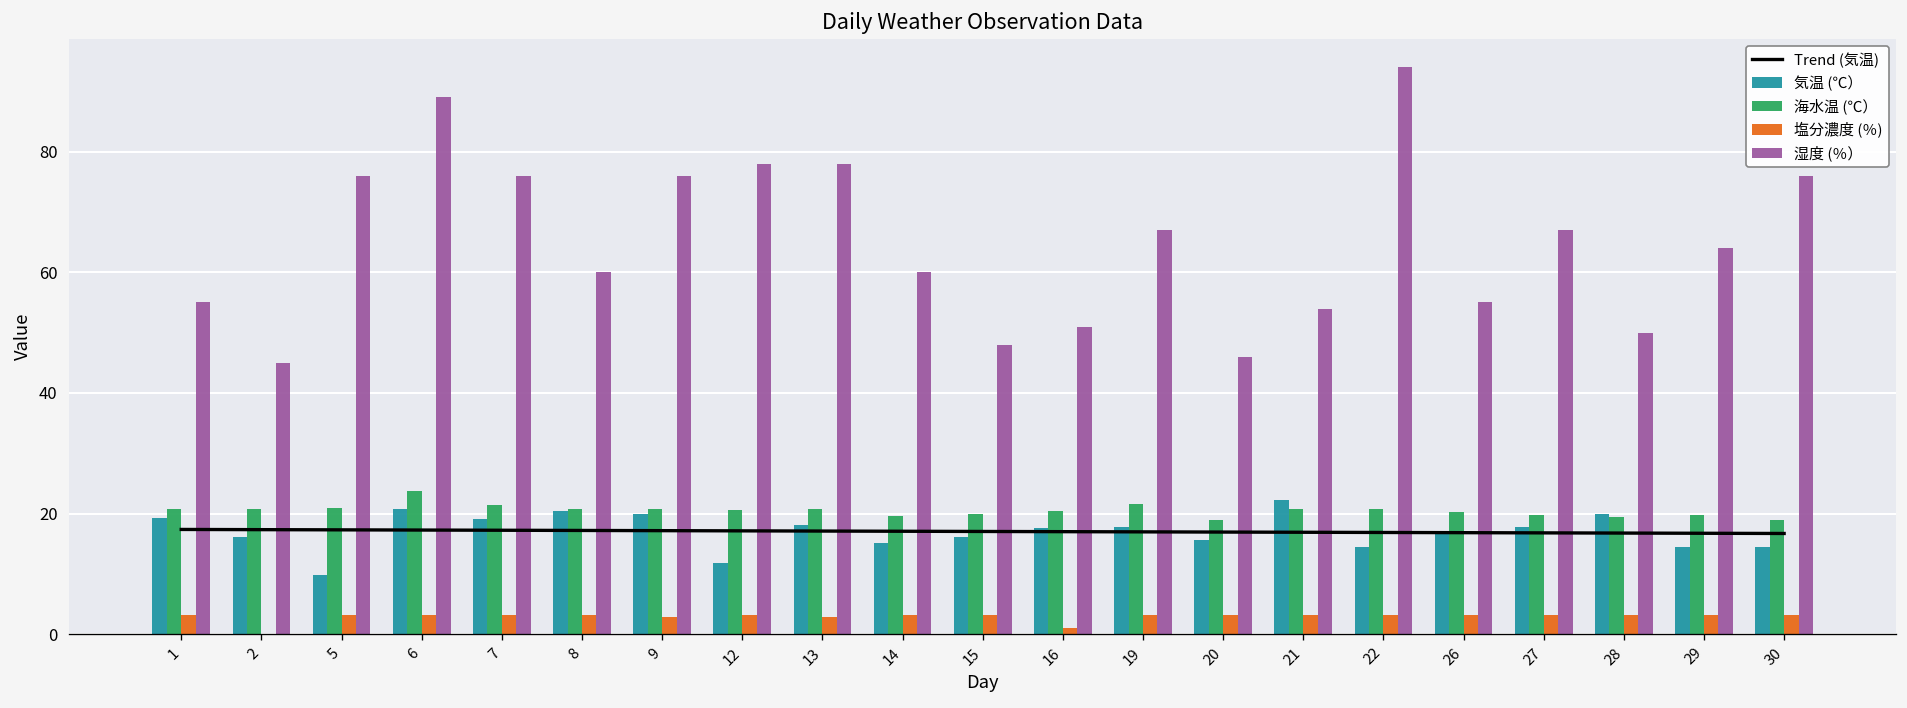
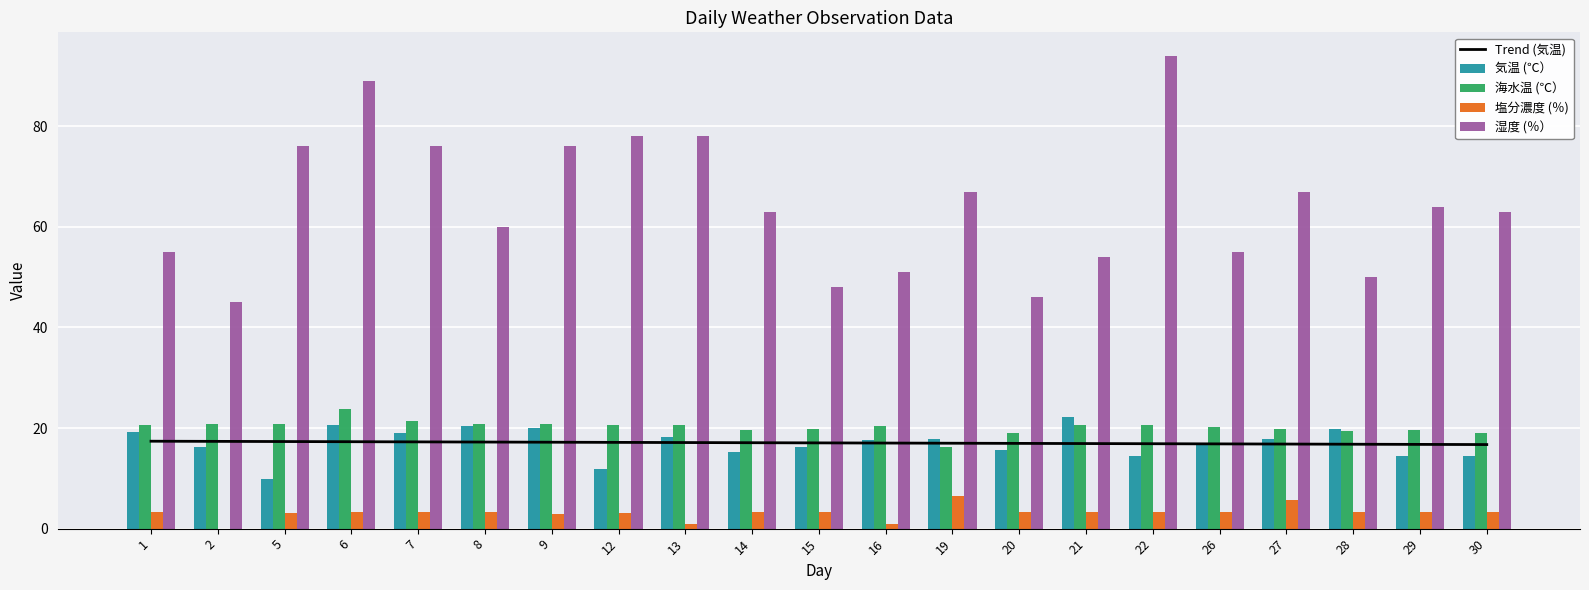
塩分濃度 (％), 13: 3 -> 1
湿度 (％）, 14: 60 -> 63
海水温 (℃）, 19: 22 -> 16
塩分濃度 (％), 19: 3 -> 6
塩分濃度 (％), 27: 3 -> 6
湿度 (％）, 30: 76 -> 63
